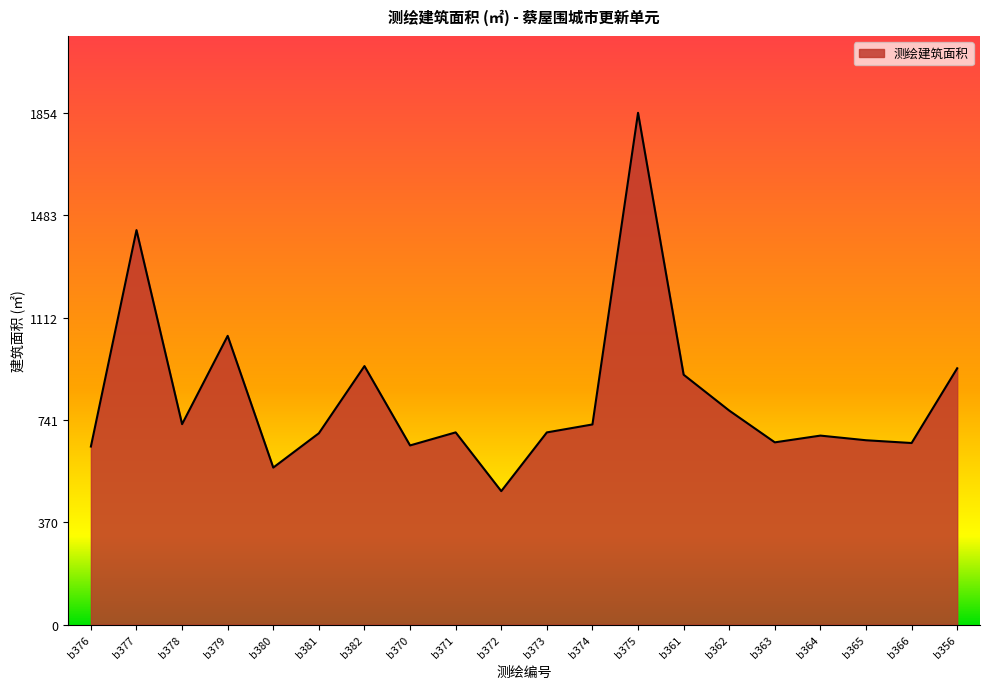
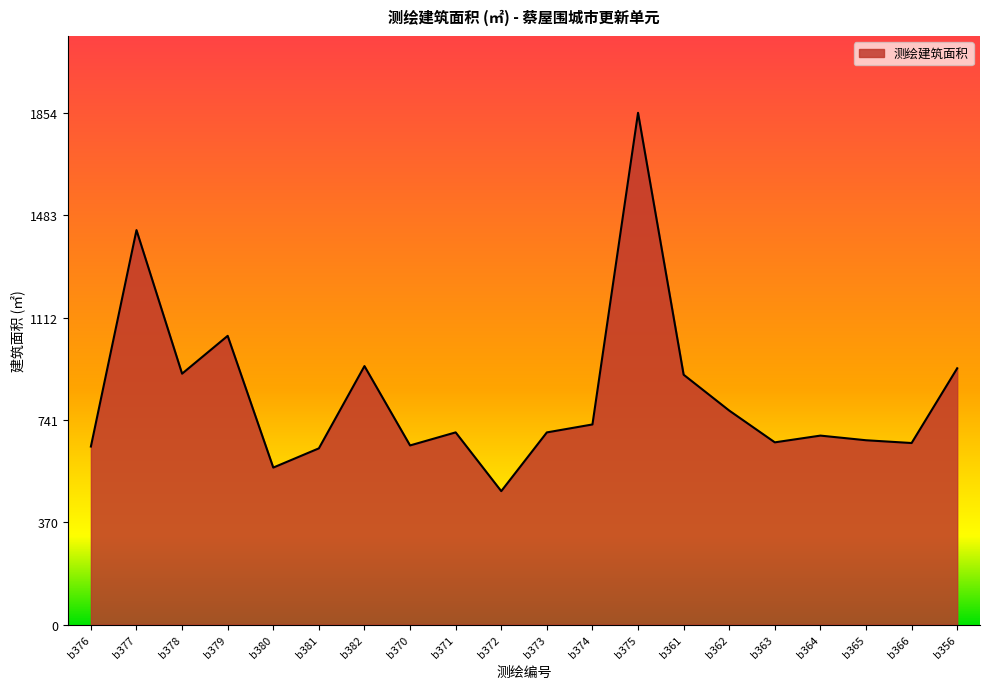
b378: 730 -> 910
b381: 690 -> 640
